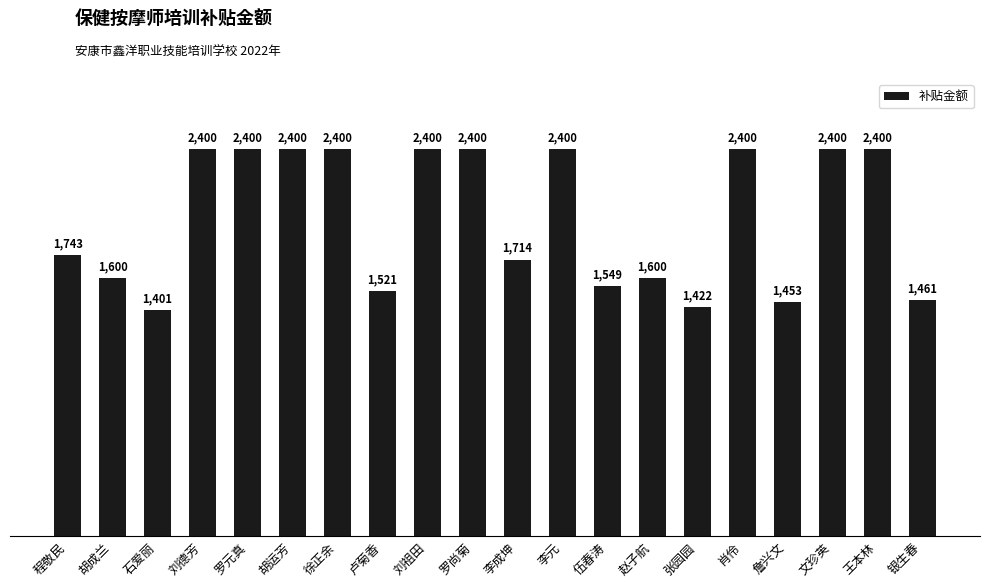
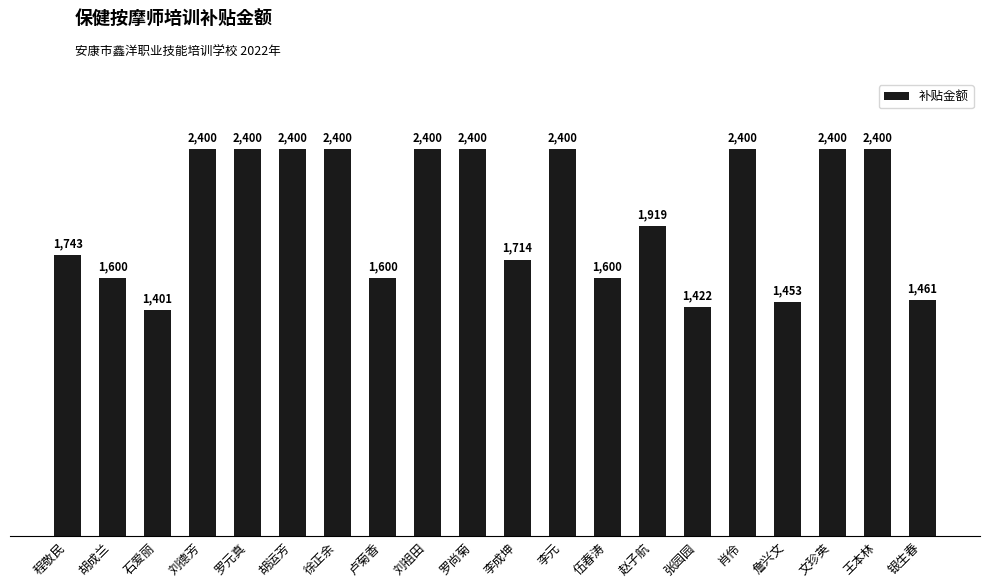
卢菊香: 1,521 -> 1,600
伍春涛: 1,549 -> 1,600
赵子航: 1,600 -> 1,919
